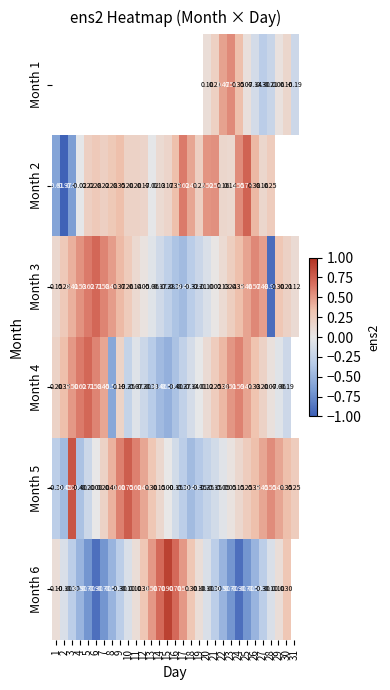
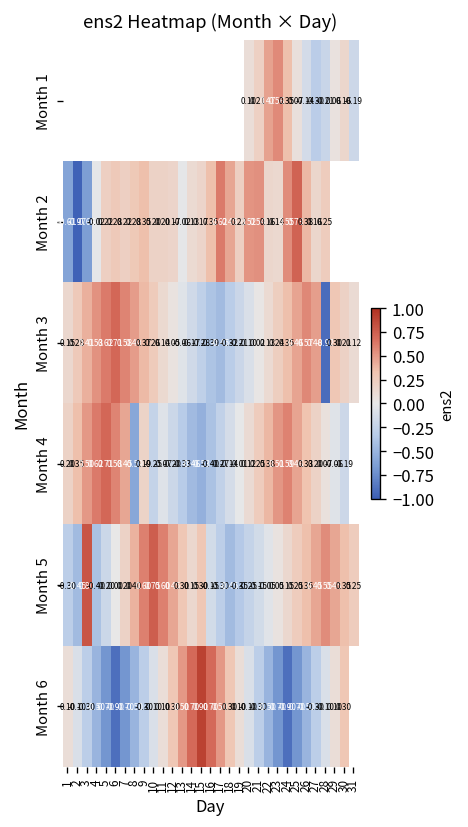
Month 5, 15: 0.00 -> 0.30
